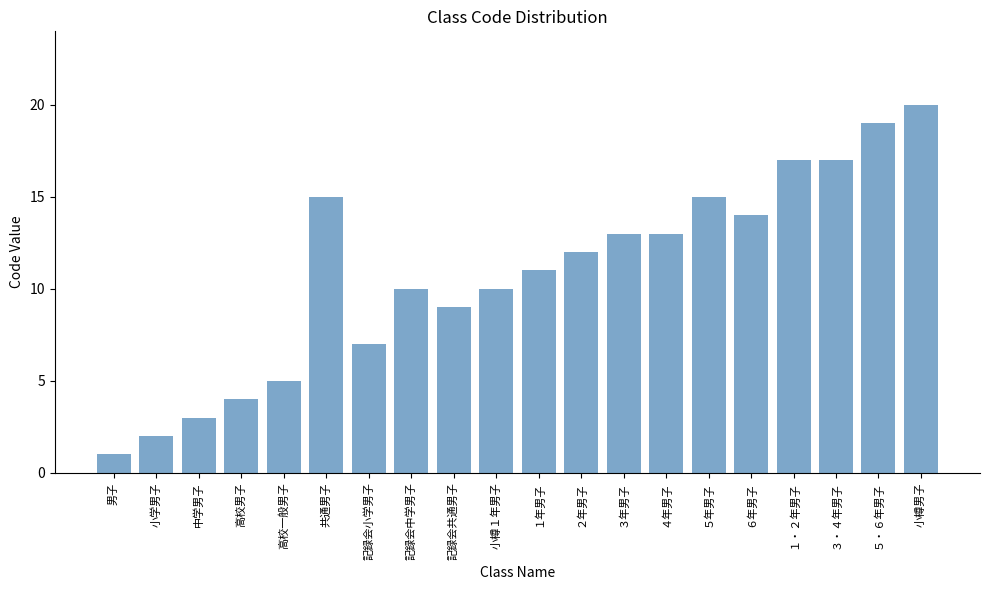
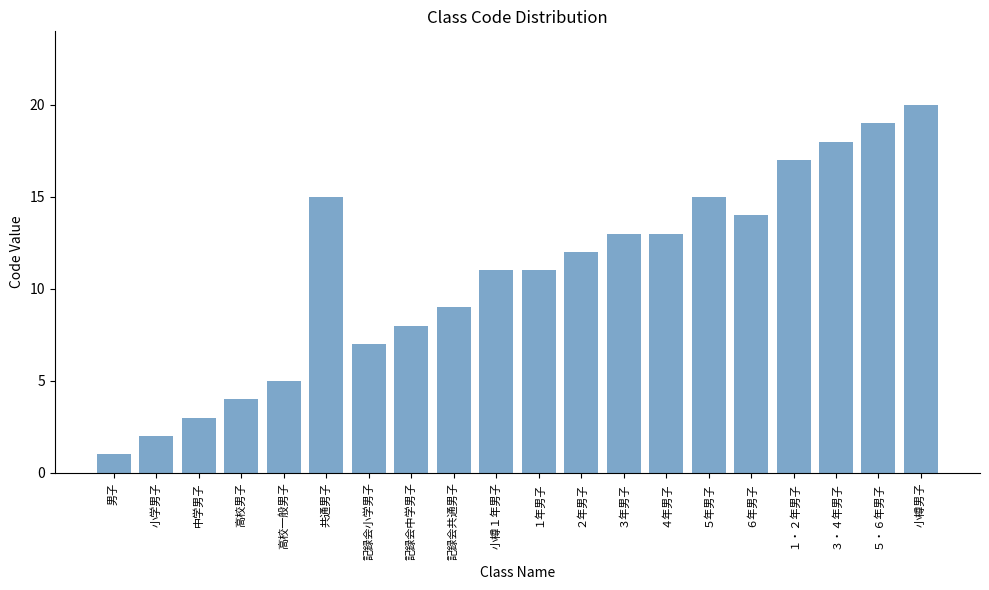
記録会中学男子: 10 -> 8
小樽１年男子: 10 -> 11
３・４年男子: 17 -> 18
